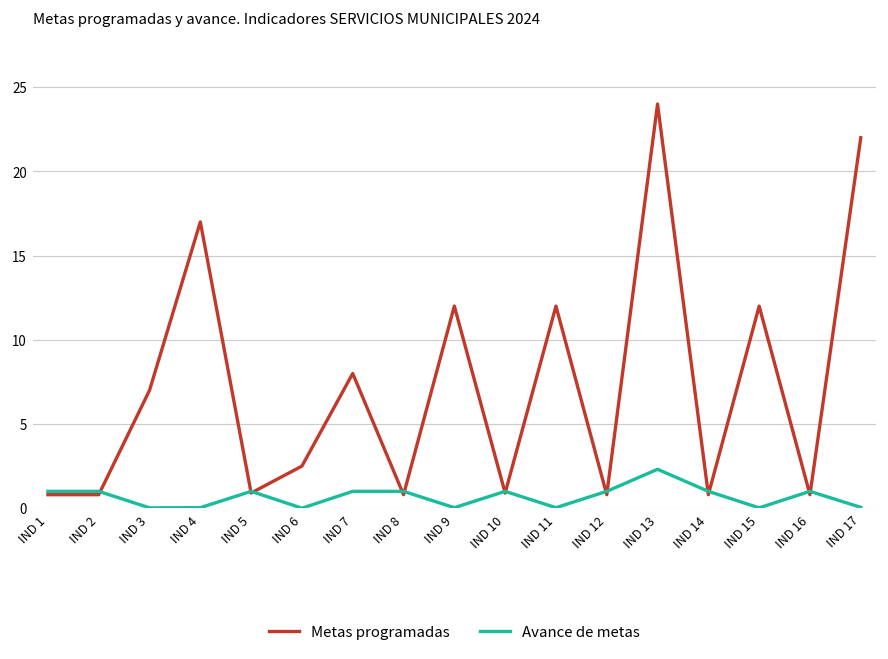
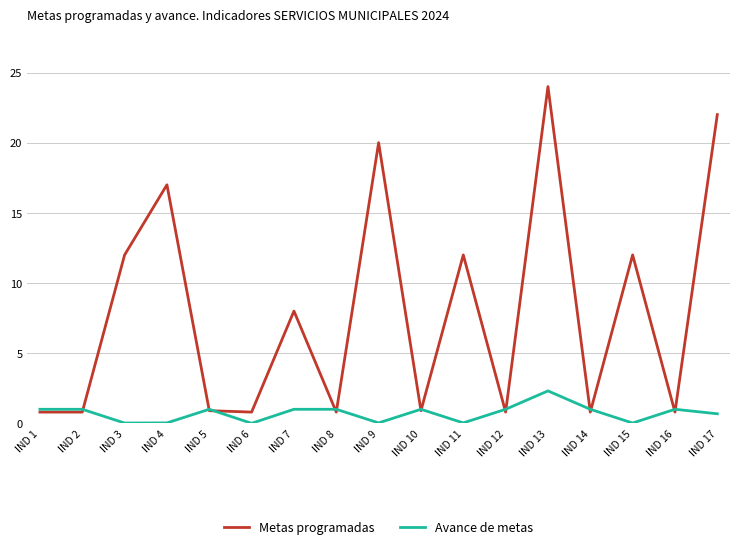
Metas programadas, IND 3: 7 -> 12
Metas programadas, IND 6: 2.5 -> 0.8
Metas programadas, IND 9: 12 -> 20
Avance de metas, IND 17: 0.1 -> 0.7
